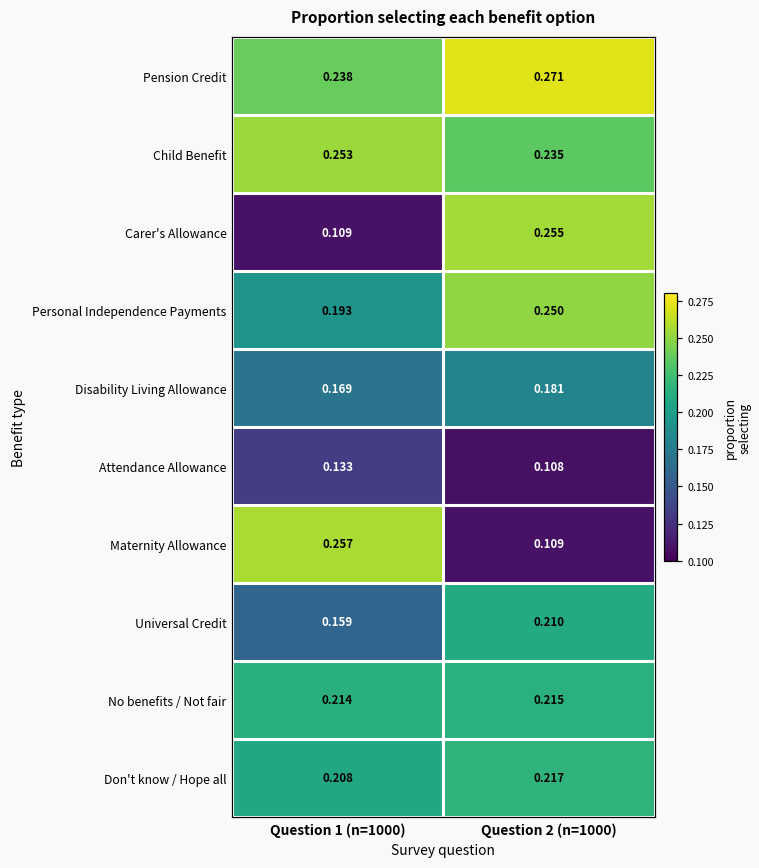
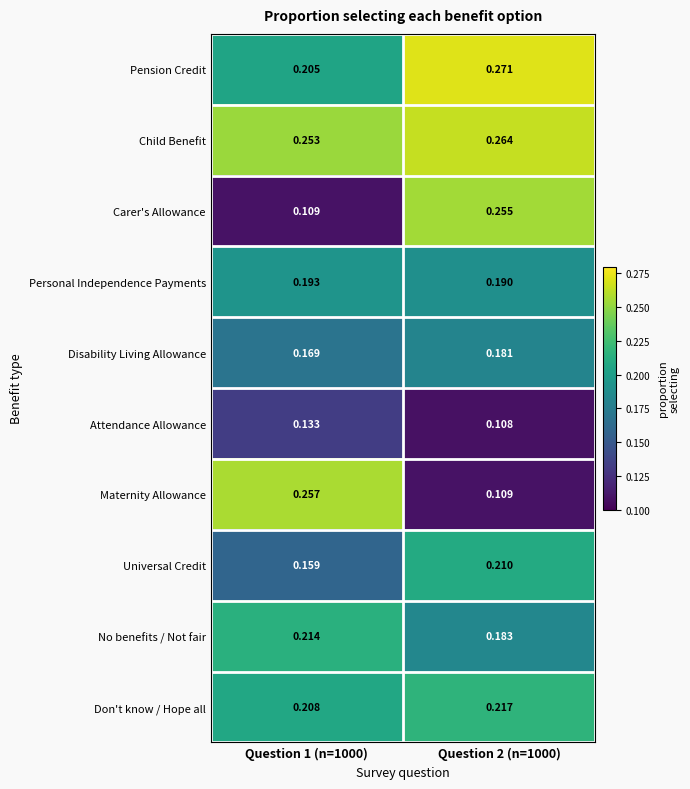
Pension Credit, Question 1 (n=1000): 0.238 -> 0.205
Child Benefit, Question 2 (n=1000): 0.235 -> 0.264
Personal Independence Payments, Question 2 (n=1000): 0.250 -> 0.190
No benefits / Not fair, Question 2 (n=1000): 0.215 -> 0.183
